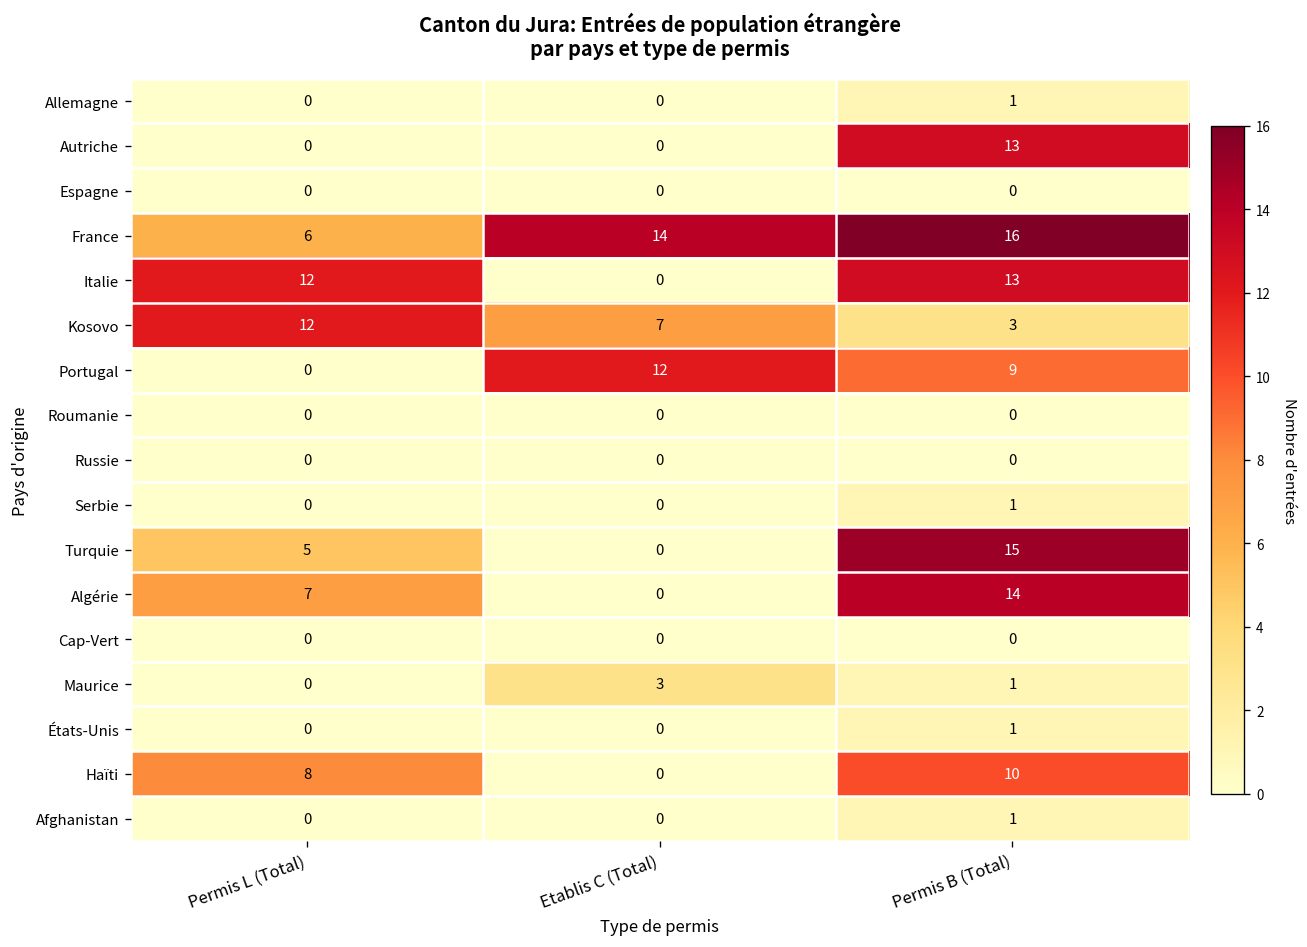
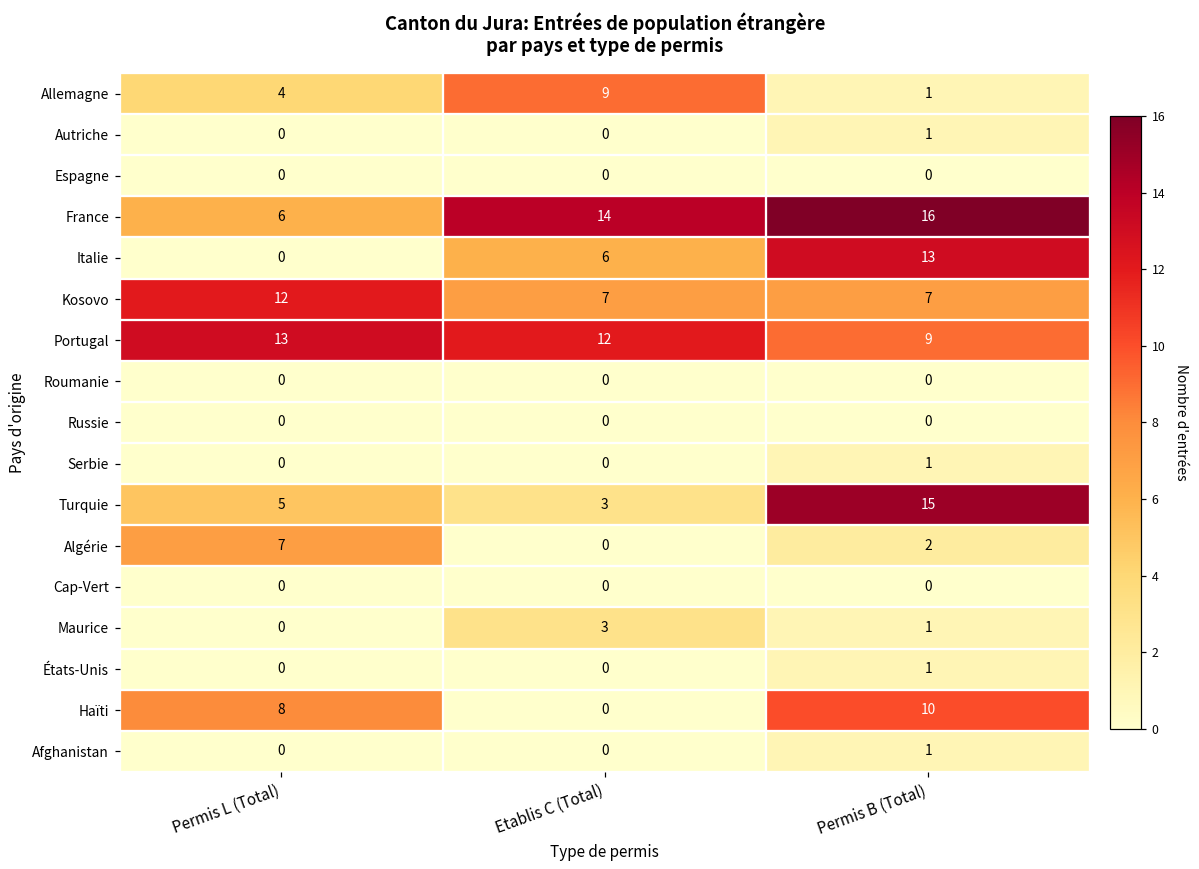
Allemagne, Permis L (Total): 0 -> 4
Allemagne, Etablis C (Total): 0 -> 9
Autriche, Permis B (Total): 13 -> 1
Italie, Permis L (Total): 12 -> 0
Italie, Etablis C (Total): 0 -> 6
Kosovo, Permis B (Total): 3 -> 7
Portugal, Permis L (Total): 0 -> 13
Turquie, Etablis C (Total): 0 -> 3
Algérie, Permis B (Total): 14 -> 2
